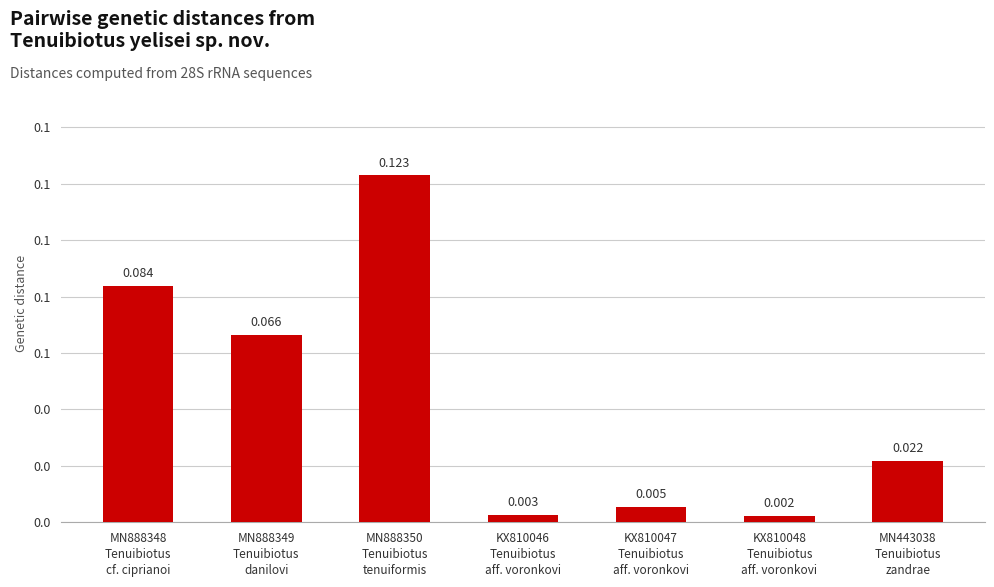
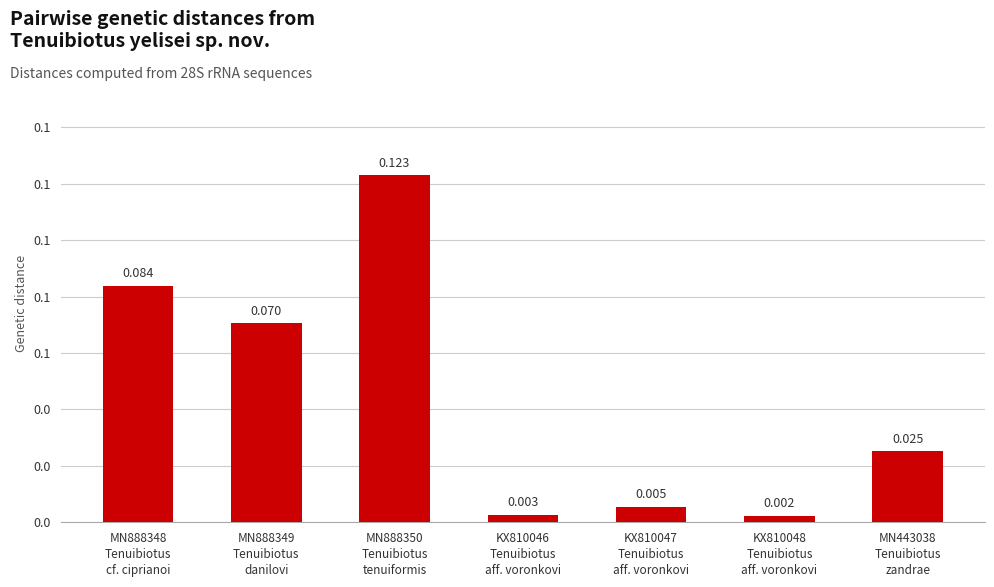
MN888349 Tenuibiotus danilovi: 0.066 -> 0.070
MN443038 Tenuibiotus zandrae: 0.022 -> 0.025
